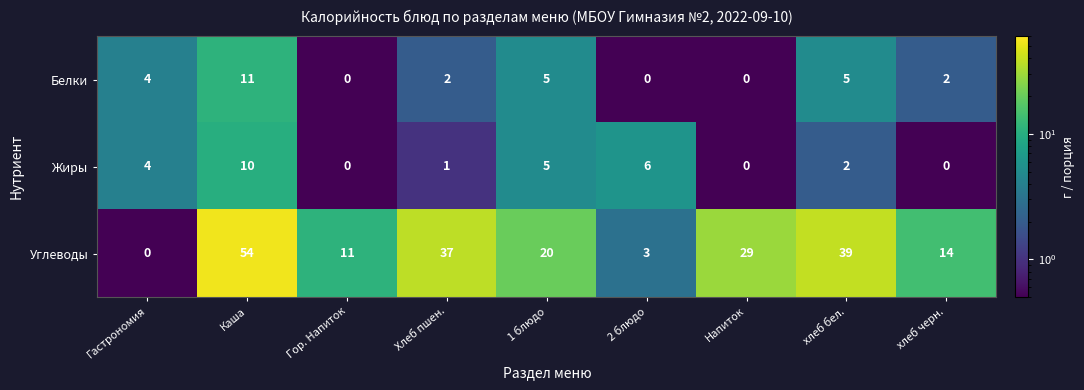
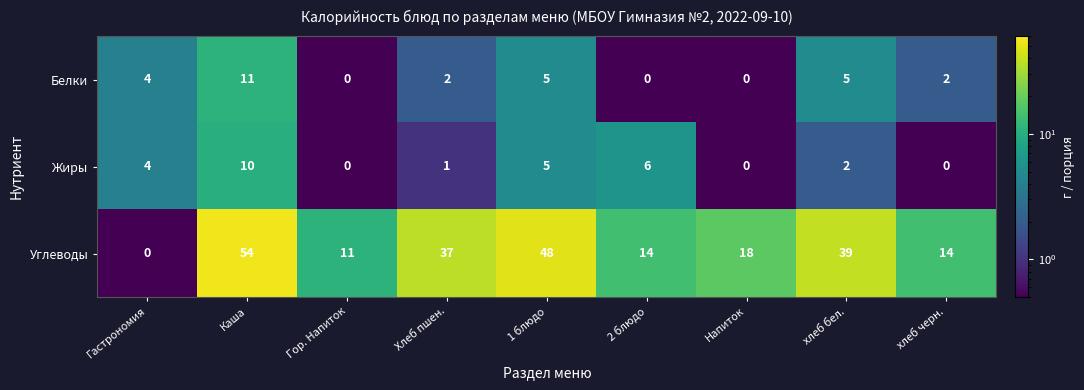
Углеводы, 1 блюдо: 20 -> 48
Углеводы, 2 блюдо: 3 -> 14
Углеводы, Напиток: 29 -> 18
